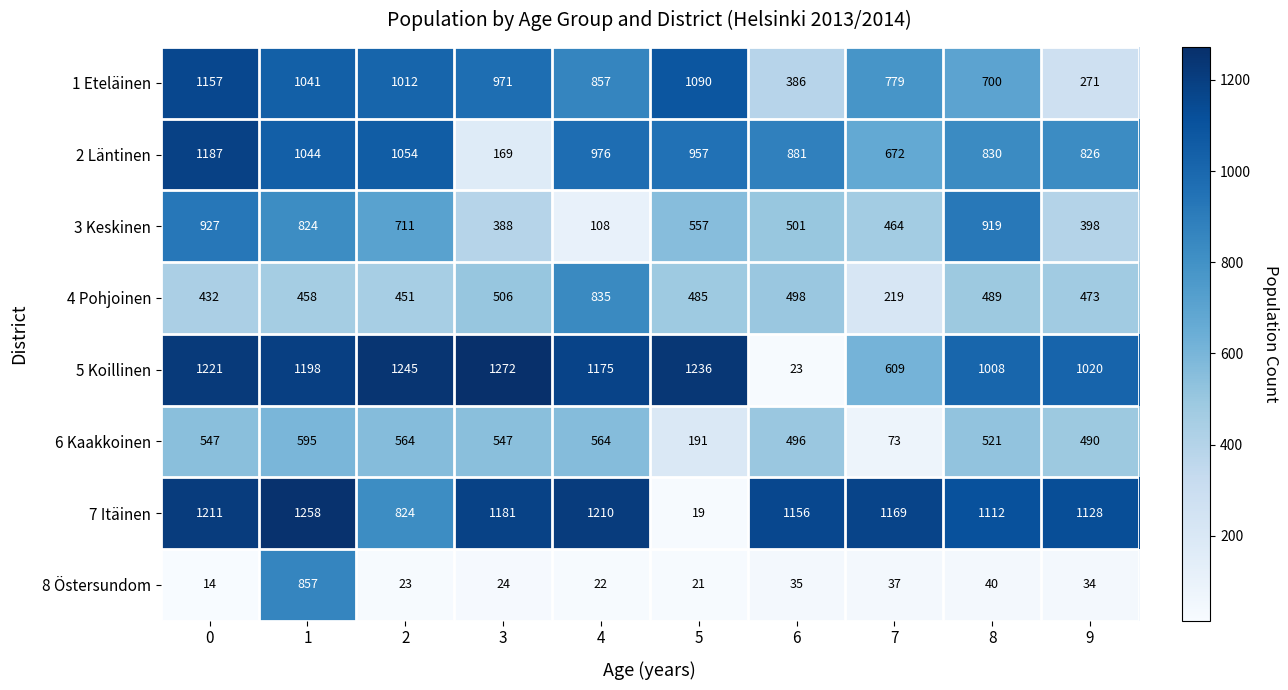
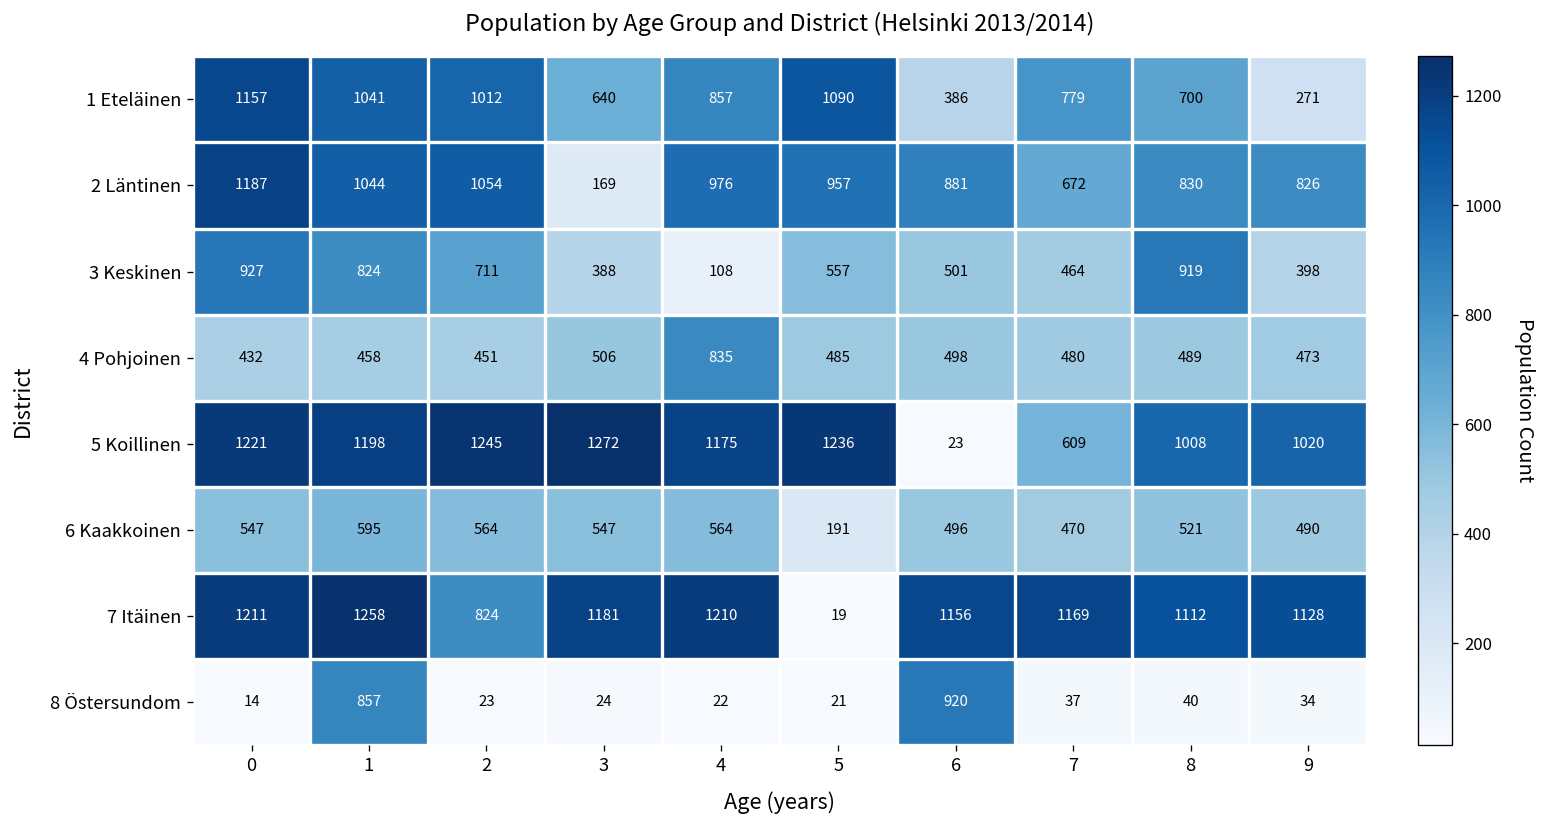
1 Eteläinen, 3: 971 -> 640
4 Pohjoinen, 7: 219 -> 480
6 Kaakkoinen, 7: 73 -> 470
8 Östersundom, 6: 35 -> 920
